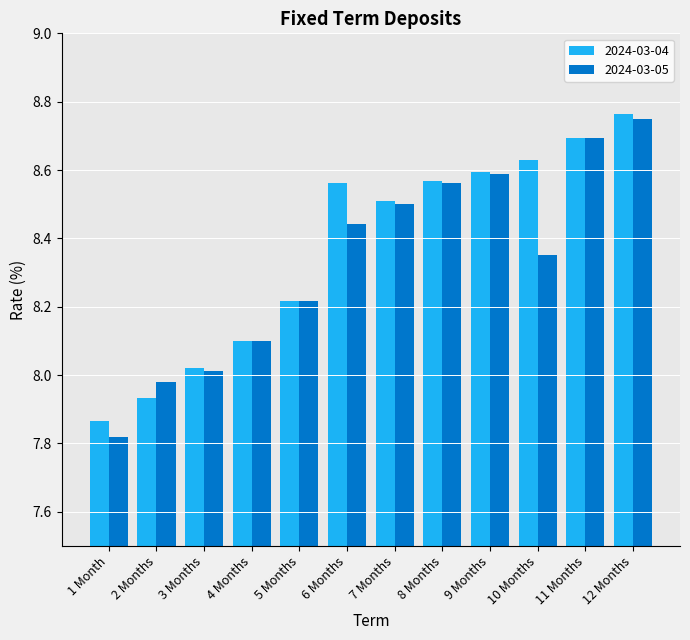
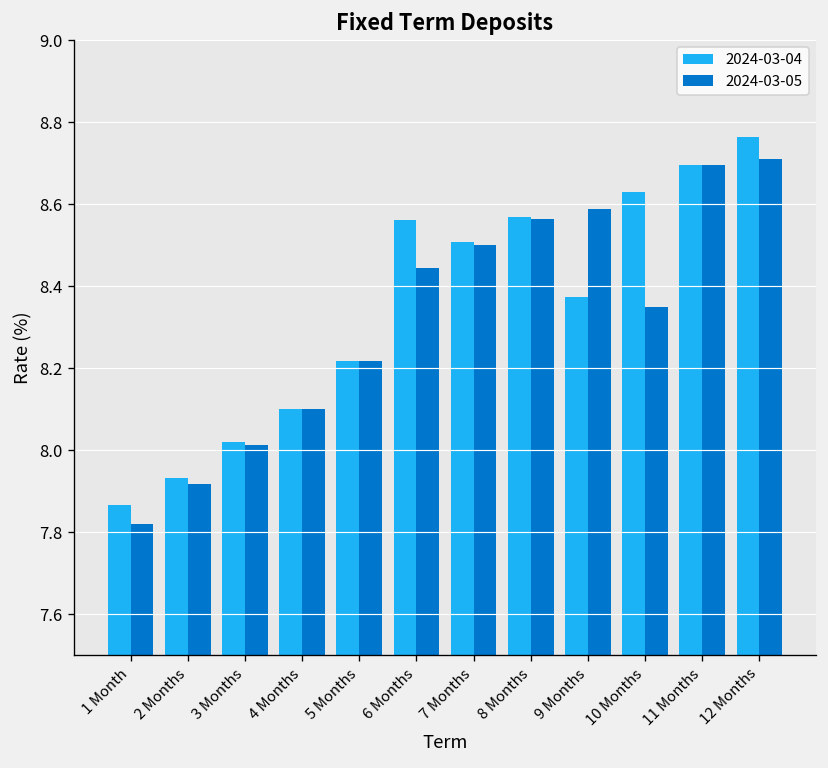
2024-03-05, 2 Months: 7.98 -> 7.92
2024-03-04, 9 Months: 8.59 -> 8.37
2024-03-05, 12 Months: 8.75 -> 8.71
